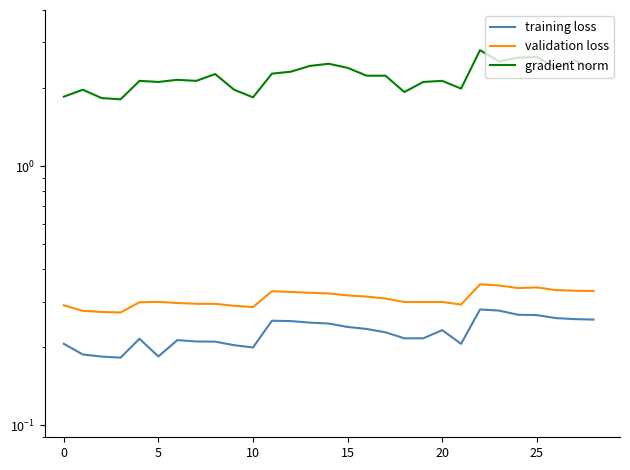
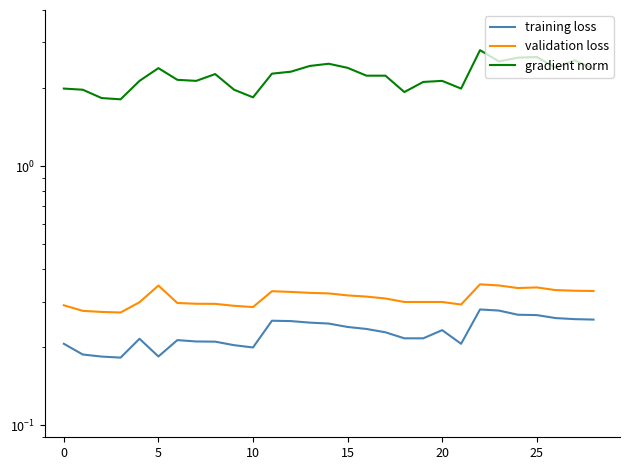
gradient norm, 0: 1.9 -> 2.0
validation loss, 5: 0.30 -> 0.35
gradient norm, 5: 2.1 -> 2.4
